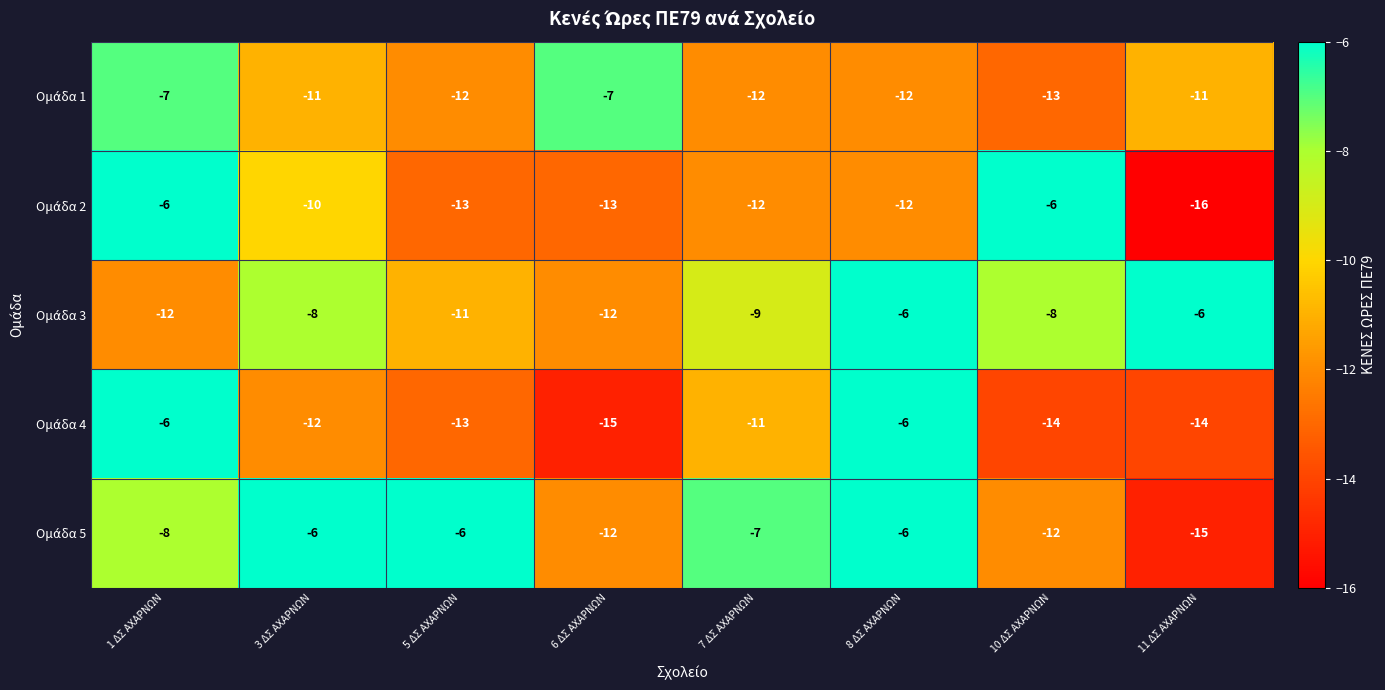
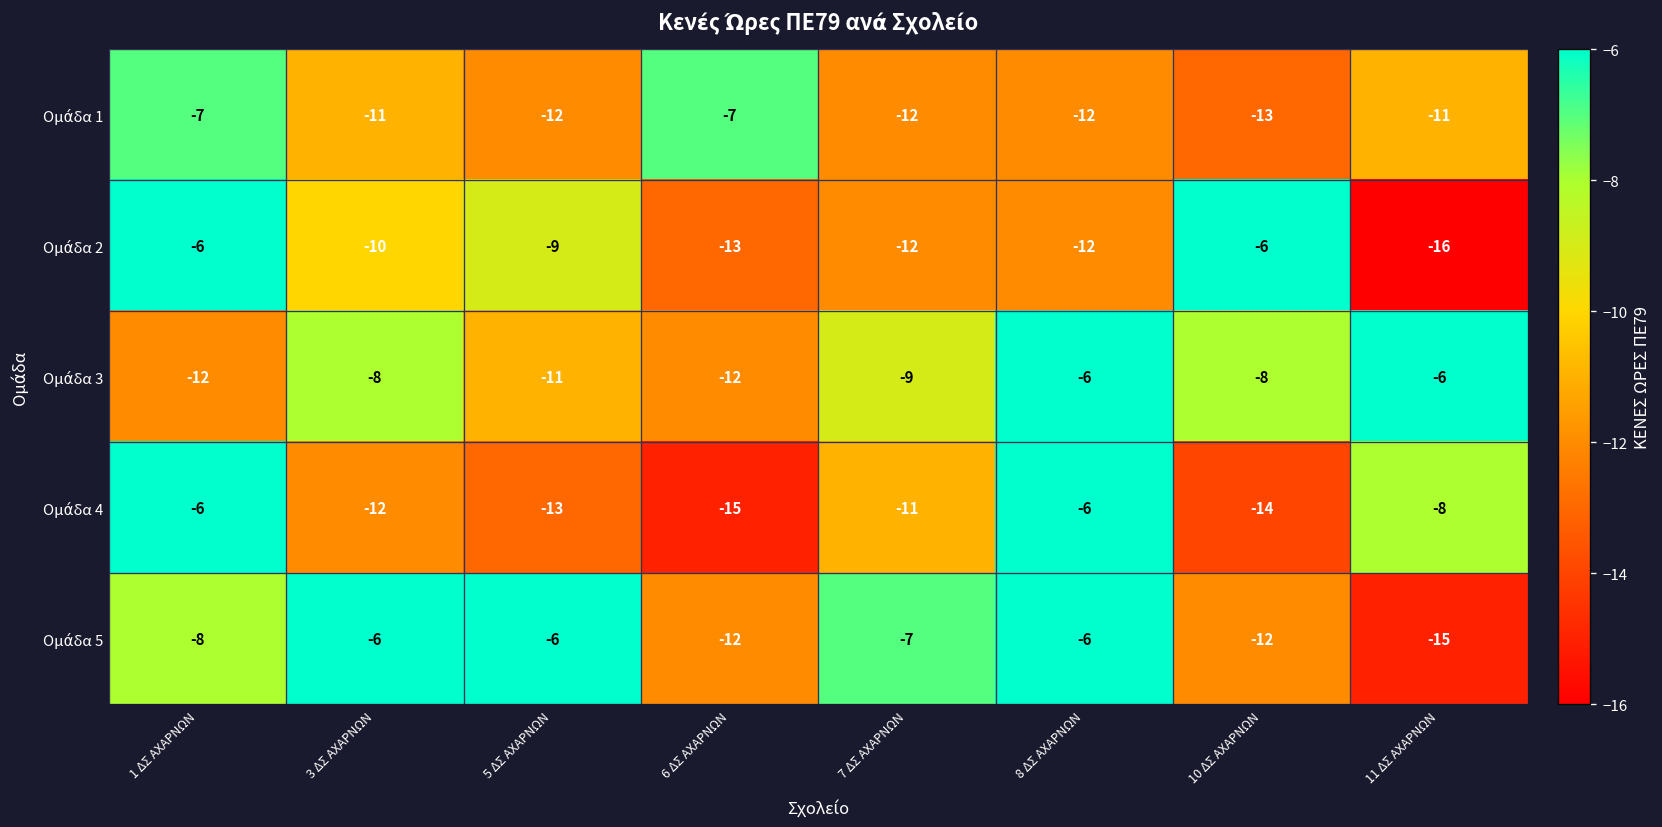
Ομάδα 2, 5 ΔΣ ΑΧΑΡΝΩΝ: -13 -> -9
Ομάδα 4, 11 ΔΣ ΑΧΑΡΝΩΝ: -14 -> -8
